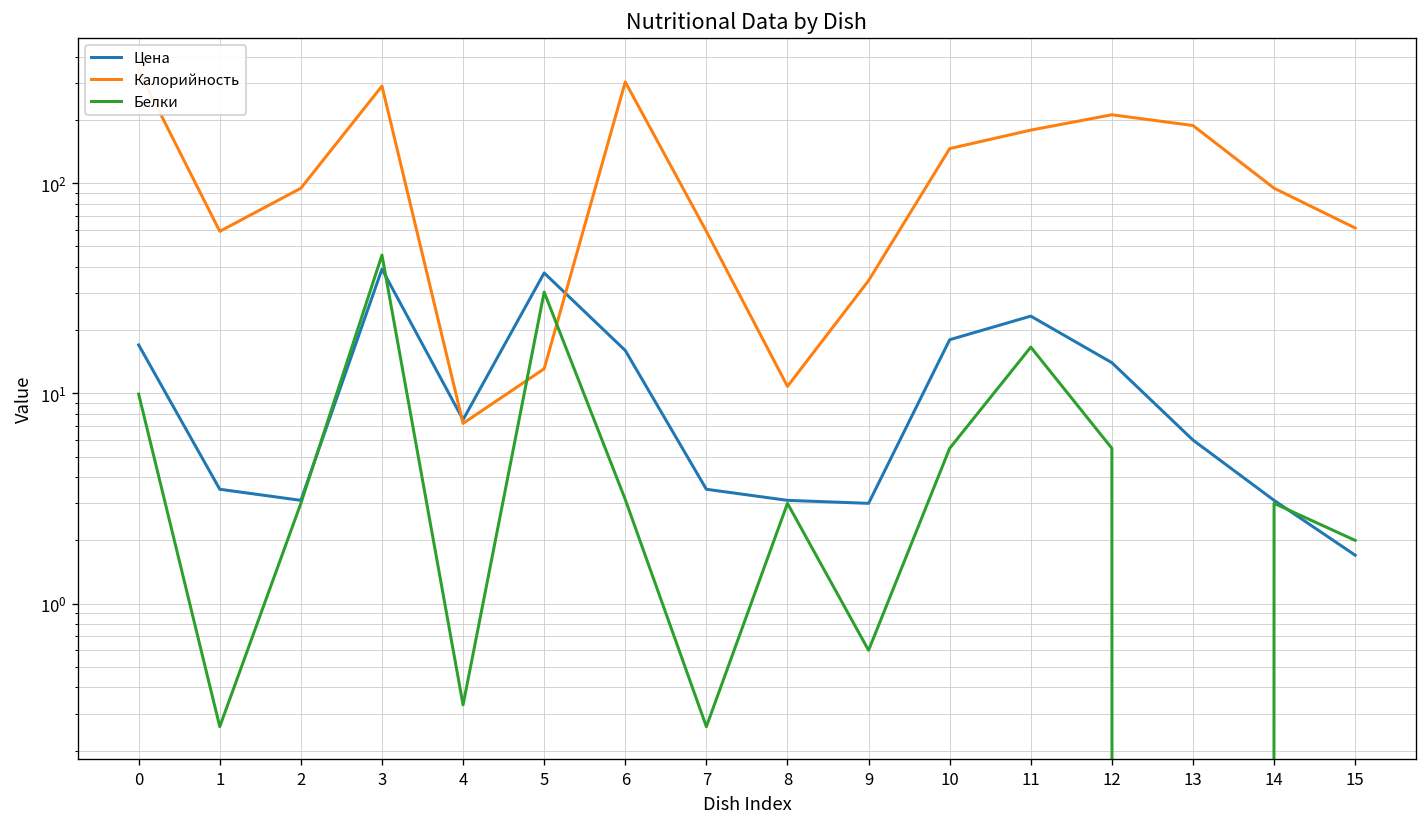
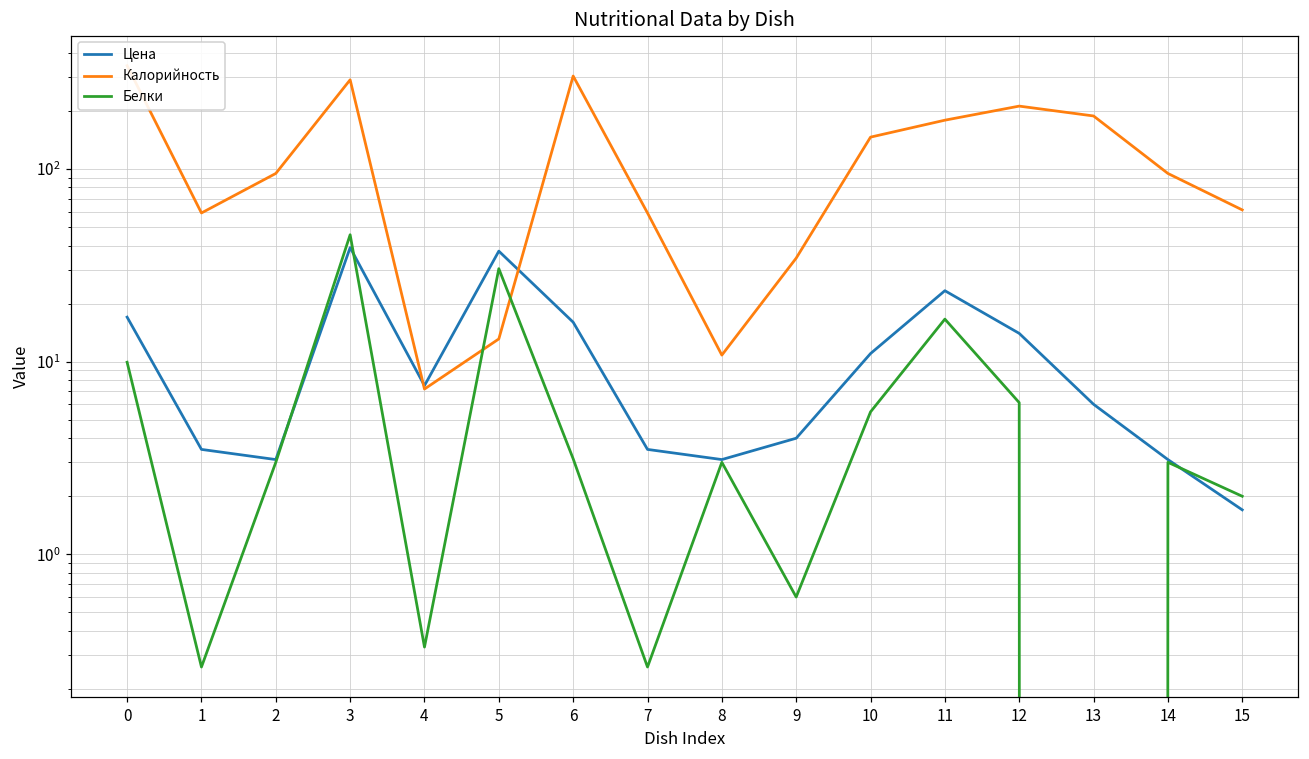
Цена, 9: 3 -> 4
Цена, 10: 18 -> 11
Белки, 12: 5.5 -> 6.1
